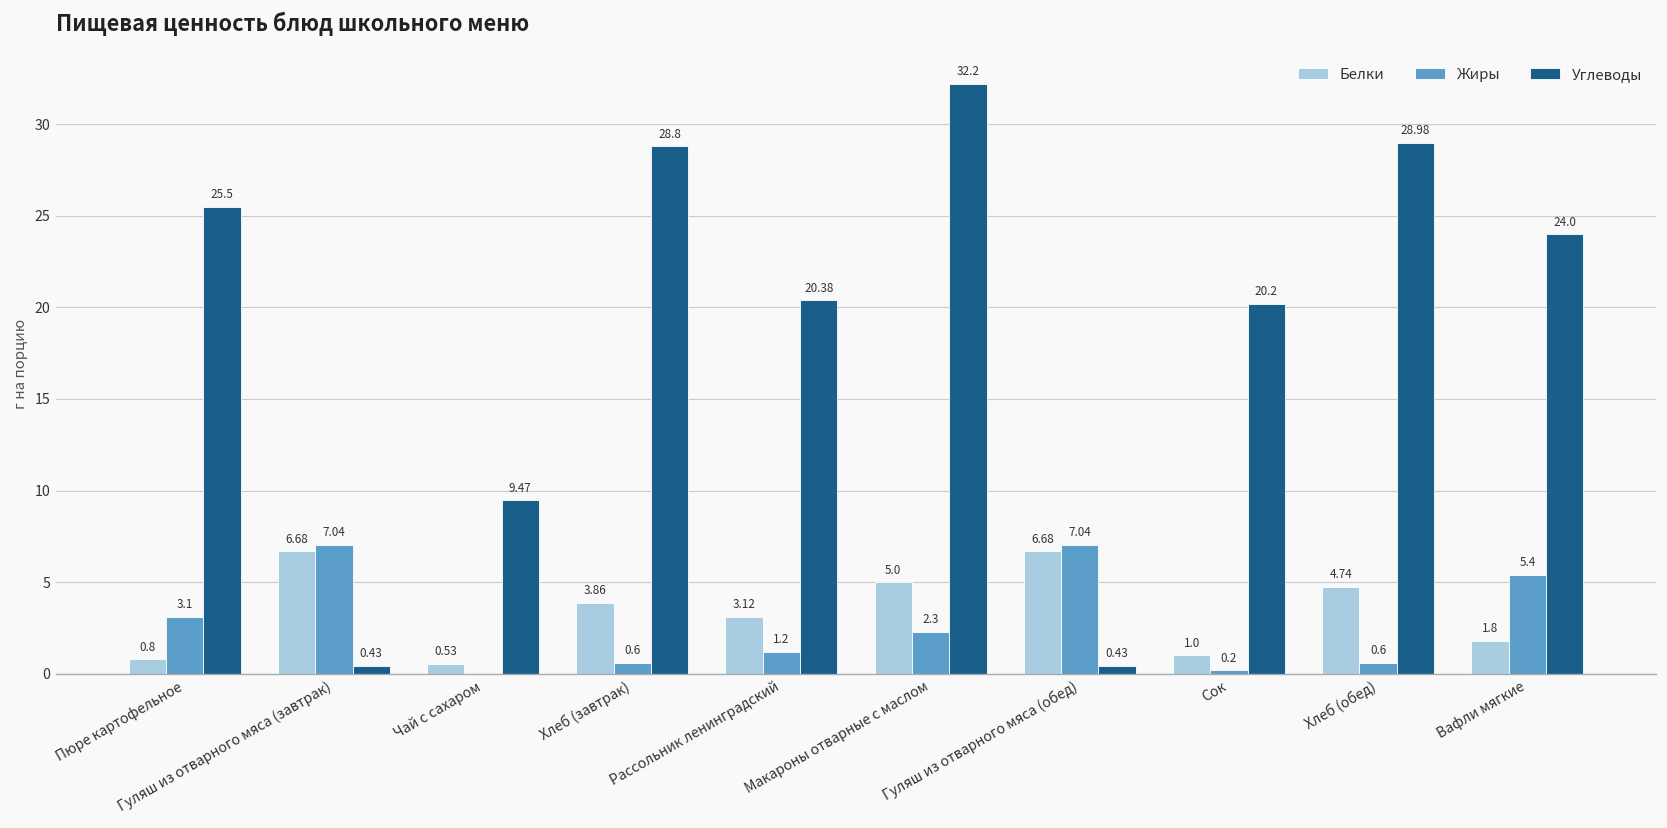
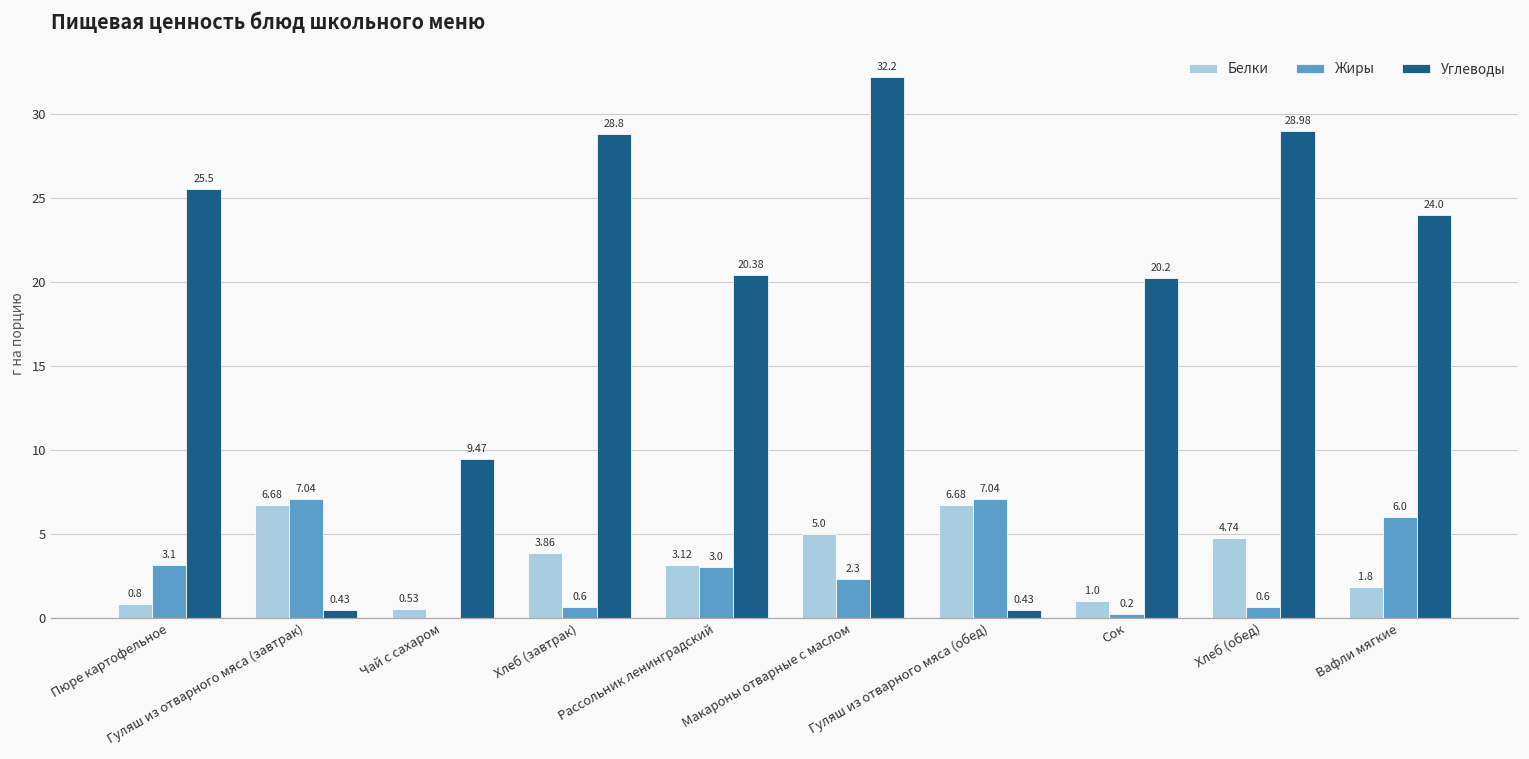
Жиры, Рассольник ленинградский: 1.2 -> 3.0
Жиры, Вафли мягкие: 5.4 -> 6.0
